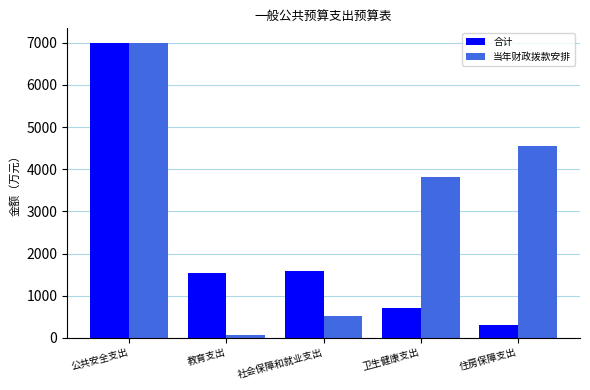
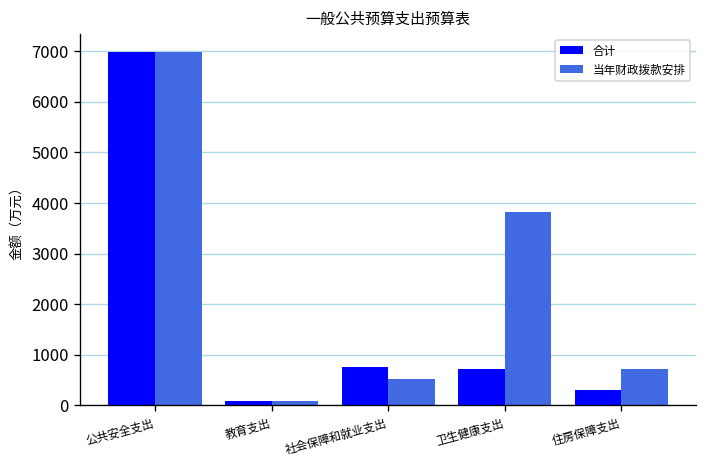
合计, 教育支出: 1500 -> 100
合计, 社会保障和就业支出: 1600 -> 800
当年财政拨款安排, 住房保障支出: 4500 -> 700
